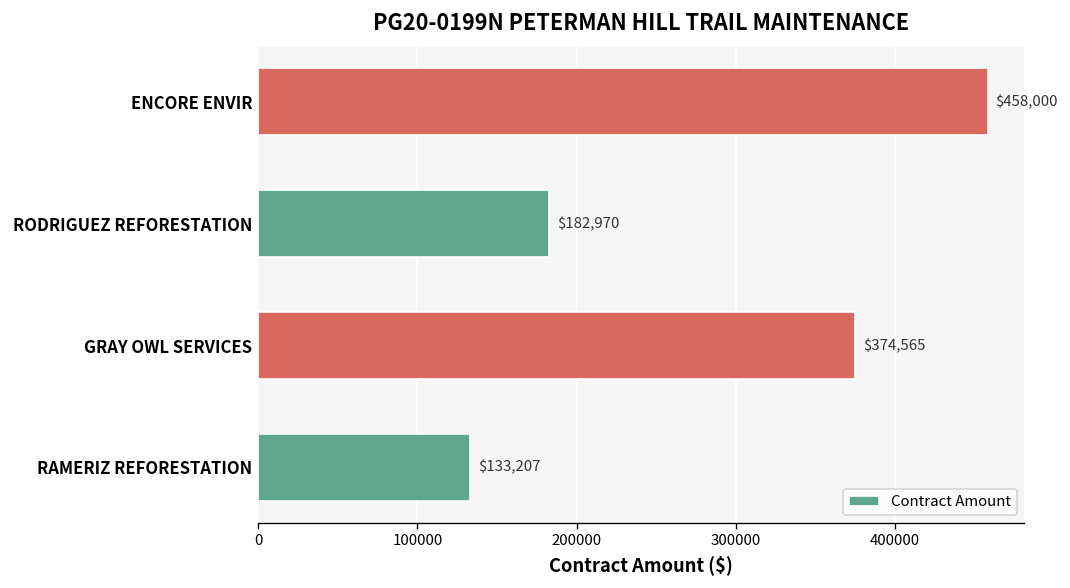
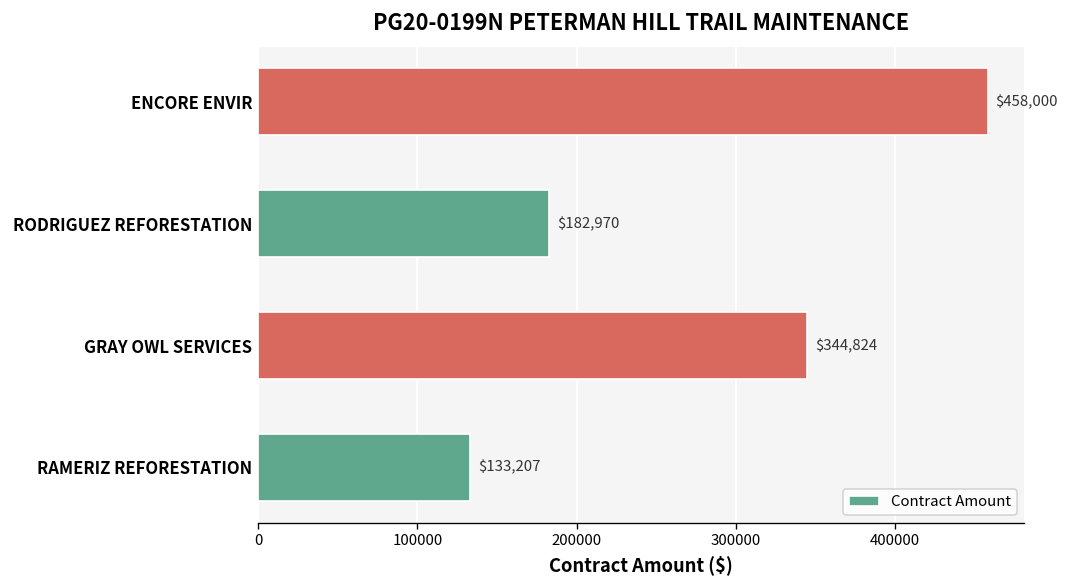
GRAY OWL SERVICES: $374,565 -> $344,824
